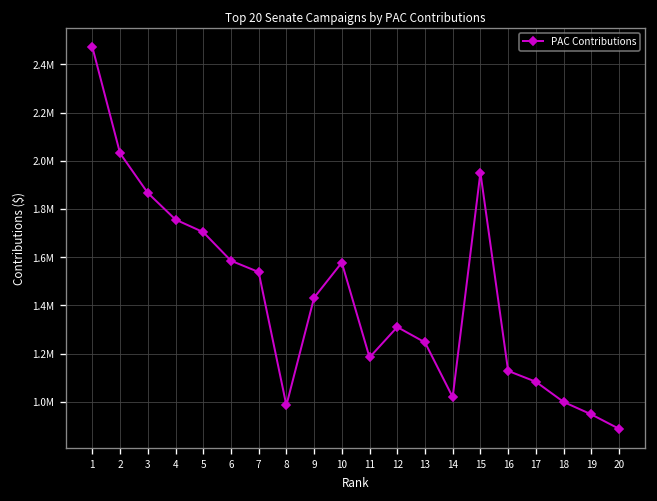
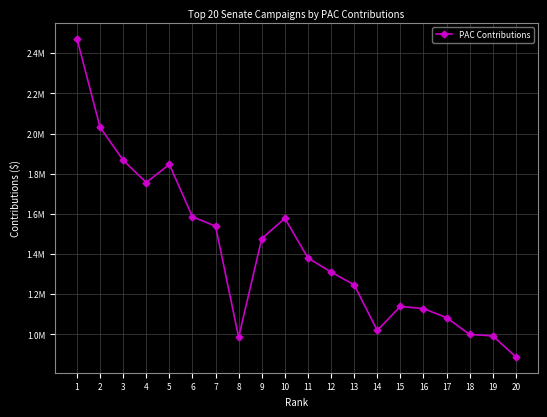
5: 1700000 -> 1850000
9: 1430000 -> 1480000
11: 1180000 -> 1380000
15: 1950000 -> 1140000
19: 950000 -> 990000
